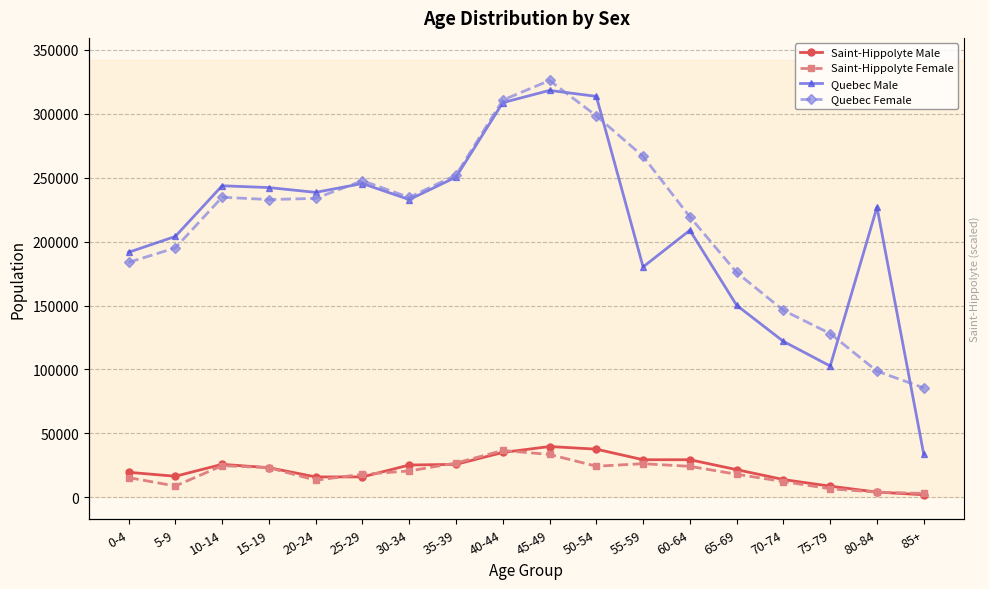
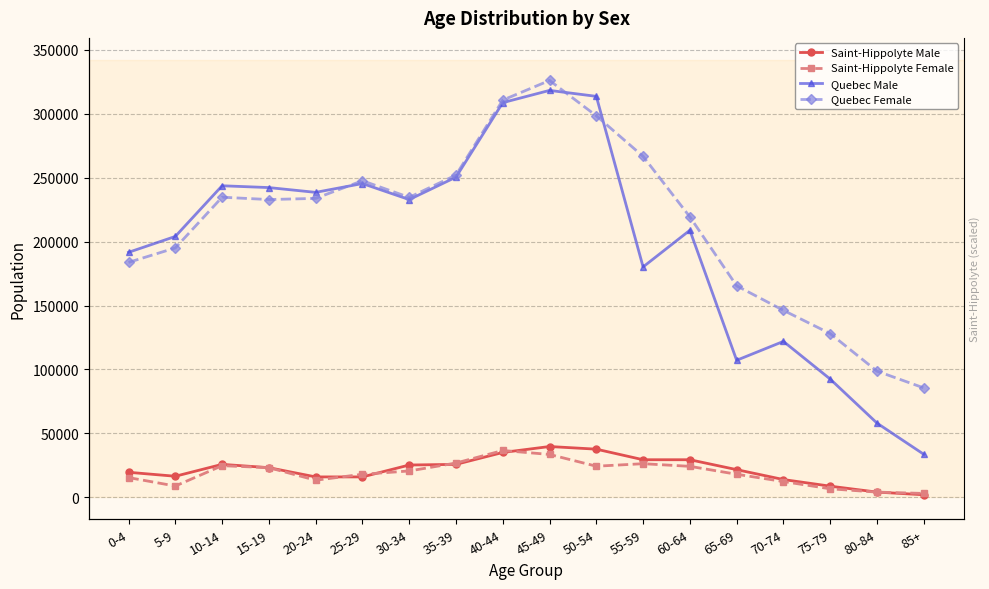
Quebec Male, 65-69: 150000 -> 107000
Quebec Female, 65-69: 176000 -> 165000
Quebec Male, 75-79: 103000 -> 92000
Quebec Male, 80-84: 227000 -> 58000
